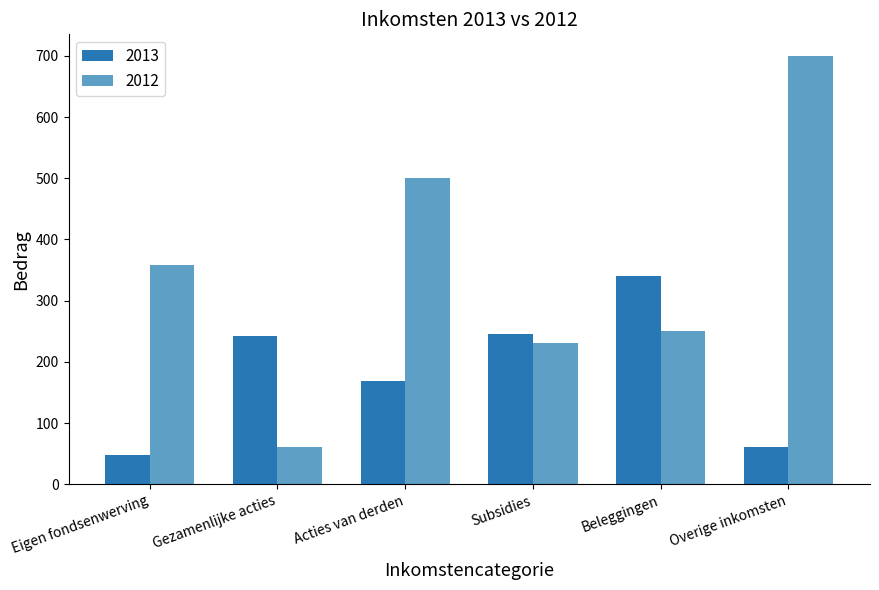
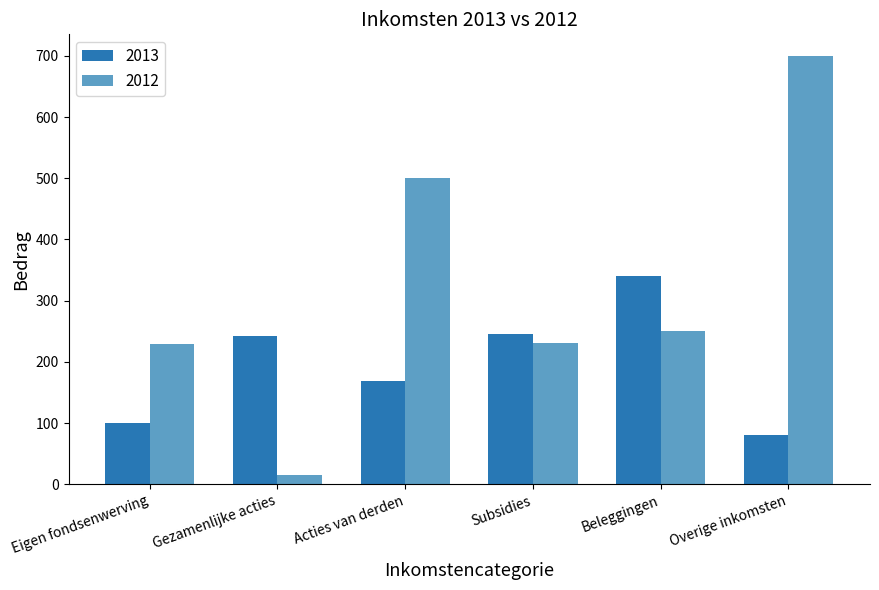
2013, Eigen fondsenwerving: 50 -> 100
2012, Eigen fondsenwerving: 360 -> 230
2012, Gezamenlijke acties: 60 -> 20
2013, Overige inkomsten: 60 -> 80
